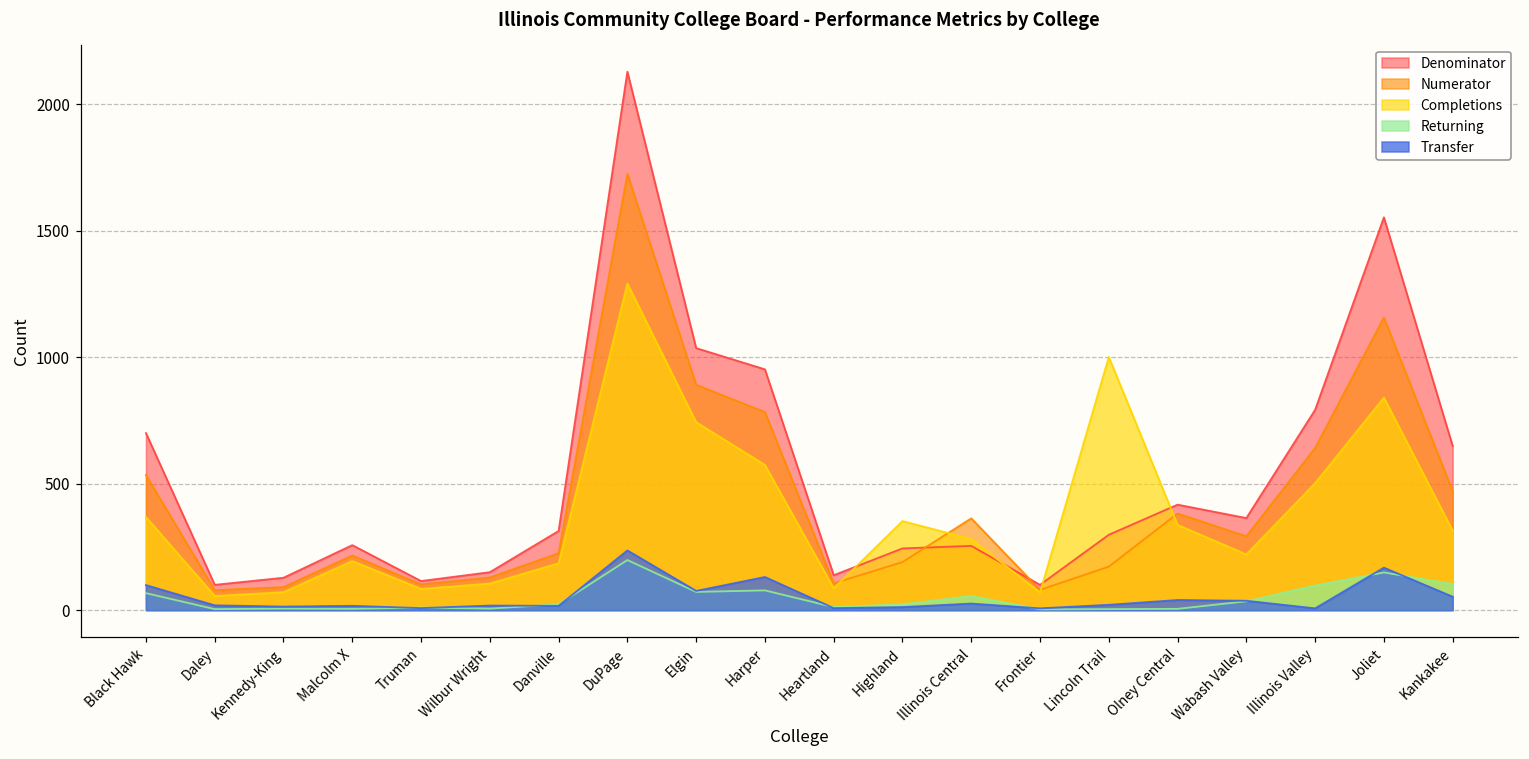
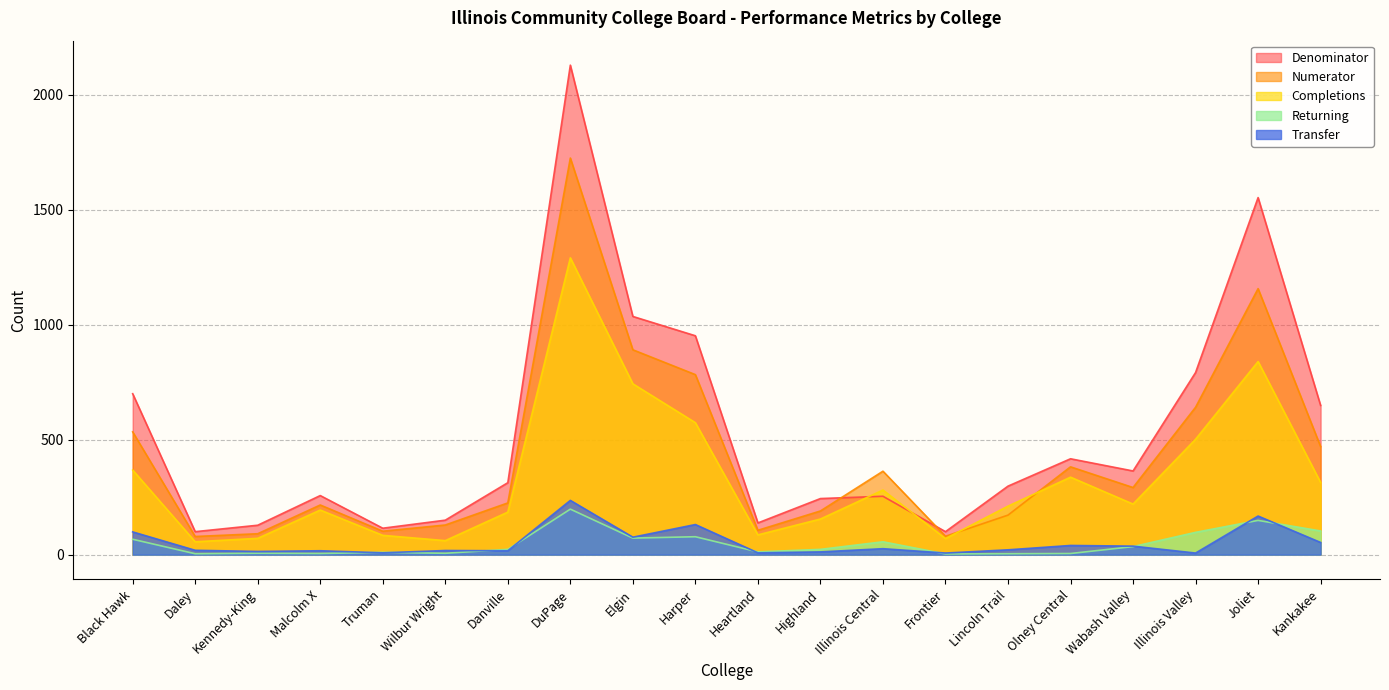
Completions, Wilbur Wright: 110 -> 60
Completions, Highland: 350 -> 160
Completions, Lincoln Trail: 1000 -> 210
